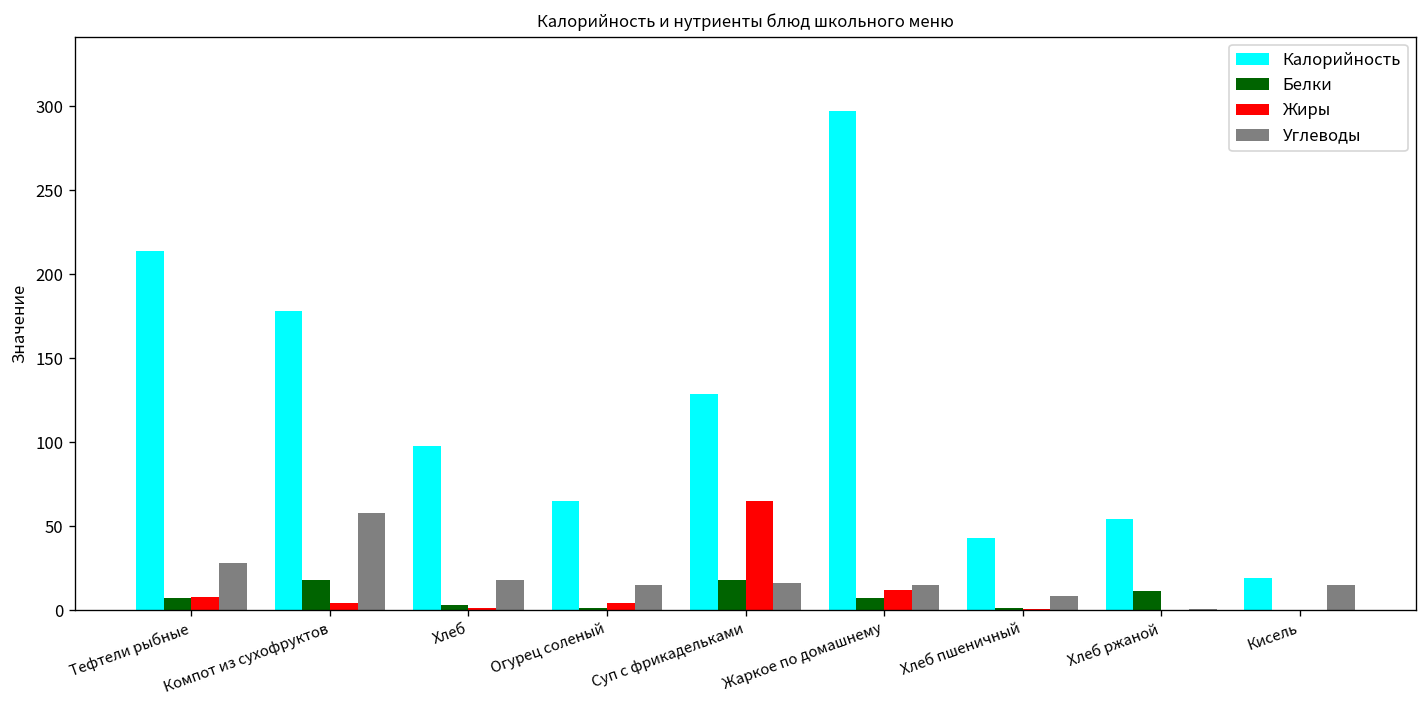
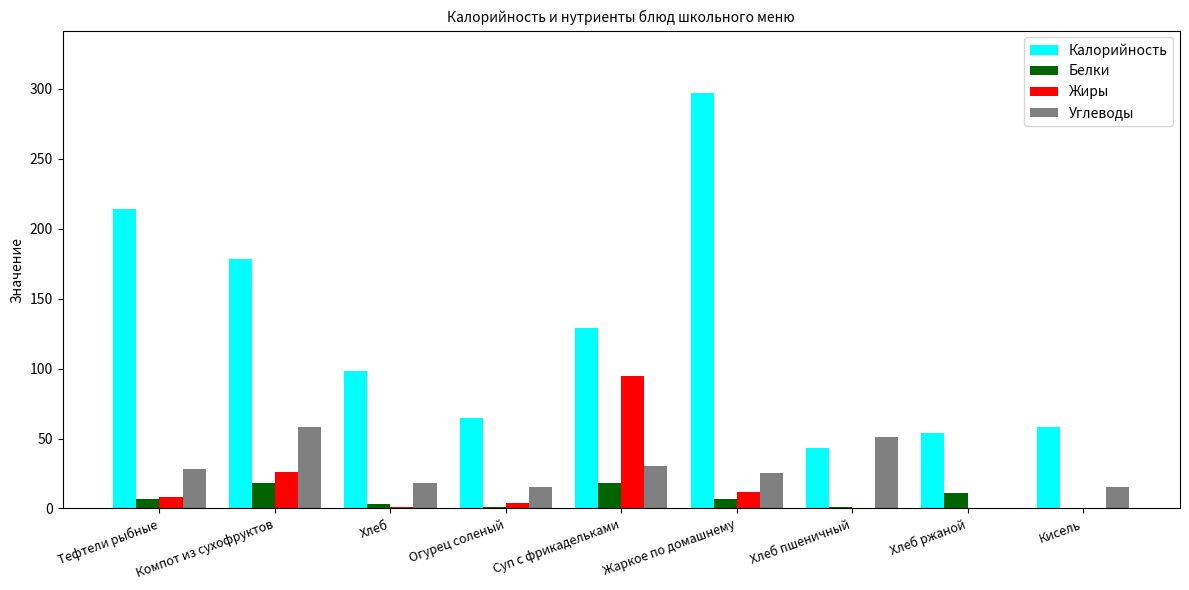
Жиры, Компот из сухофруктов: 4 -> 26
Жиры, Суп с фрикадельками: 65 -> 95
Углеводы, Суп с фрикадельками: 16 -> 30
Углеводы, Жаркое по домашнему: 15 -> 25
Углеводы, Хлеб пшеничный: 8 -> 51
Калорийность, Кисель: 19 -> 58
